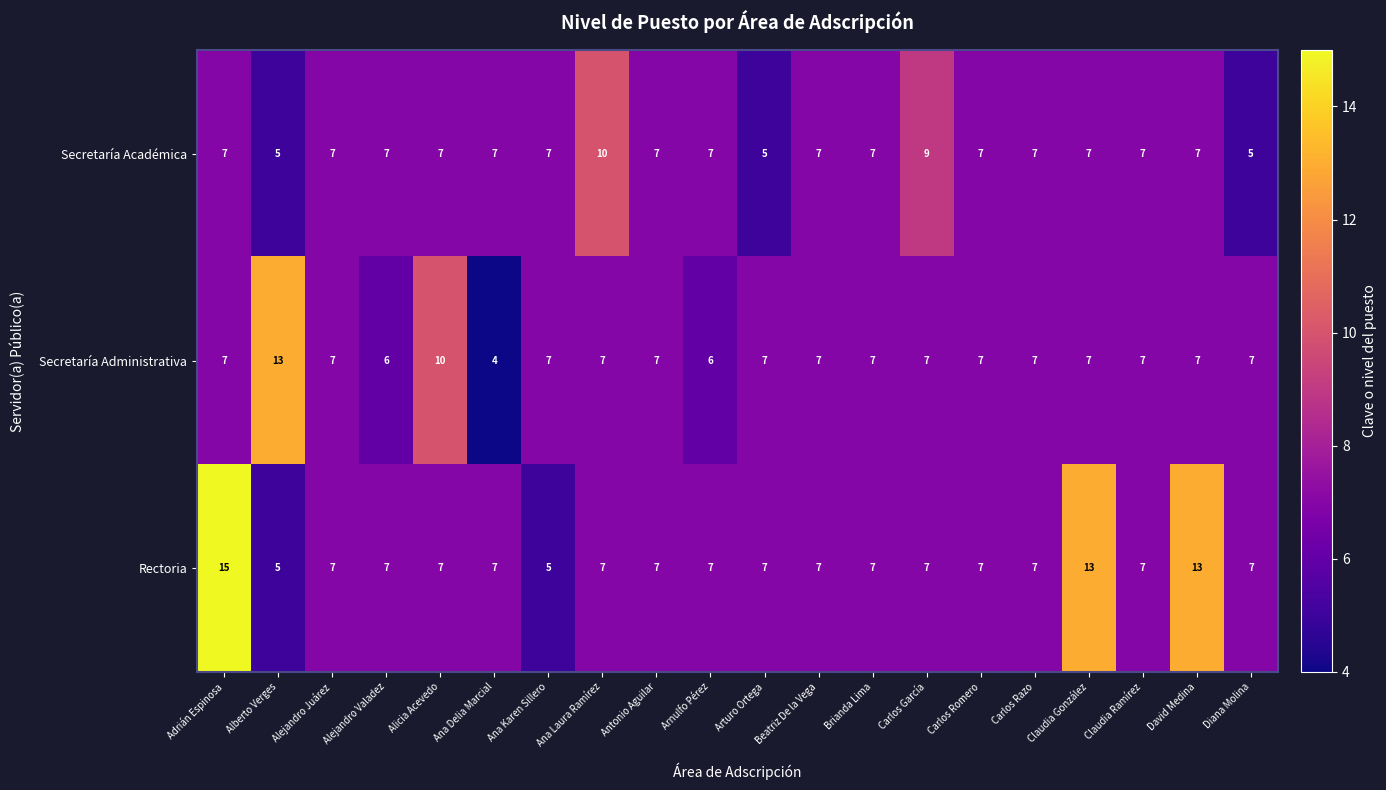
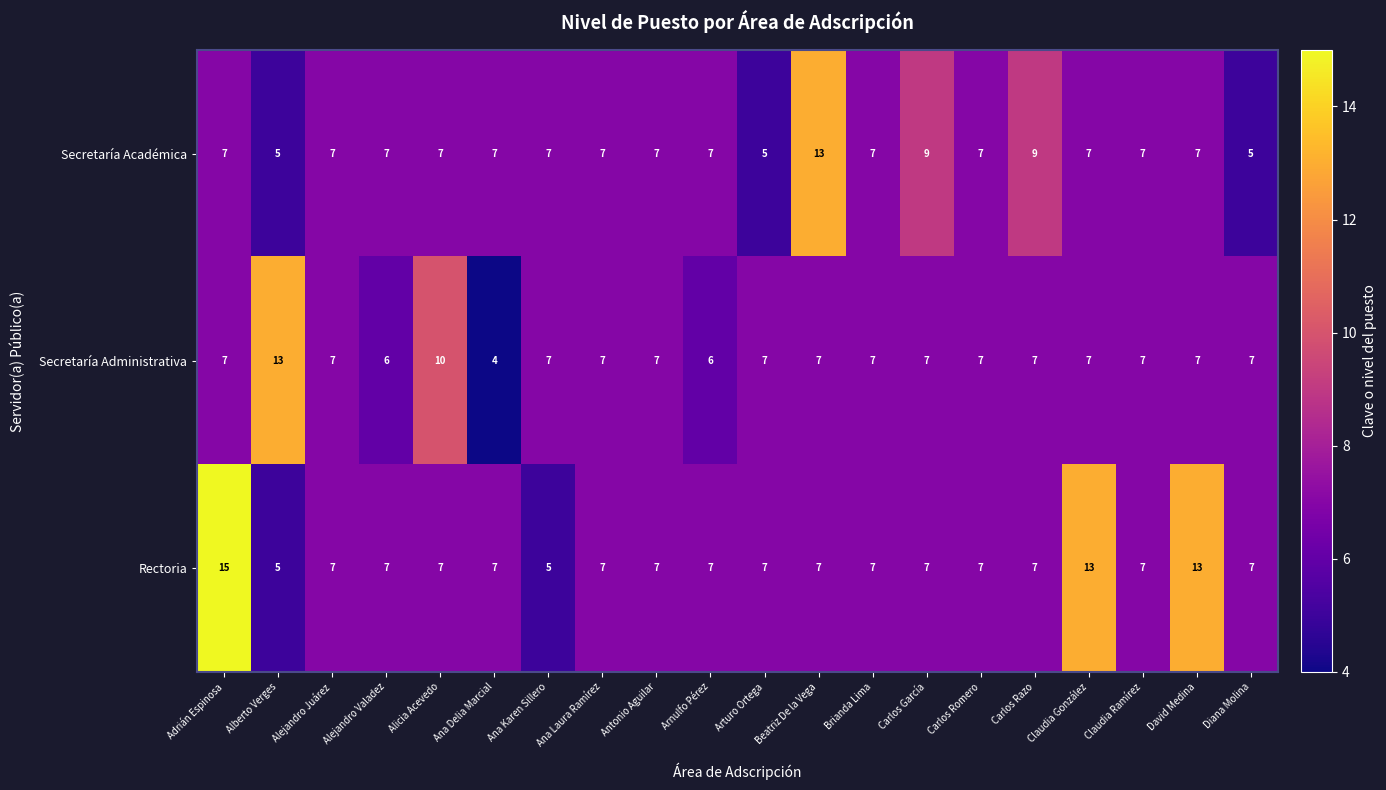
Secretaría Académica, Ana Laura Ramírez: 10 -> 7
Secretaría Académica, Beatriz De la Vega: 7 -> 13
Secretaría Académica, Carlos Razo: 7 -> 9
